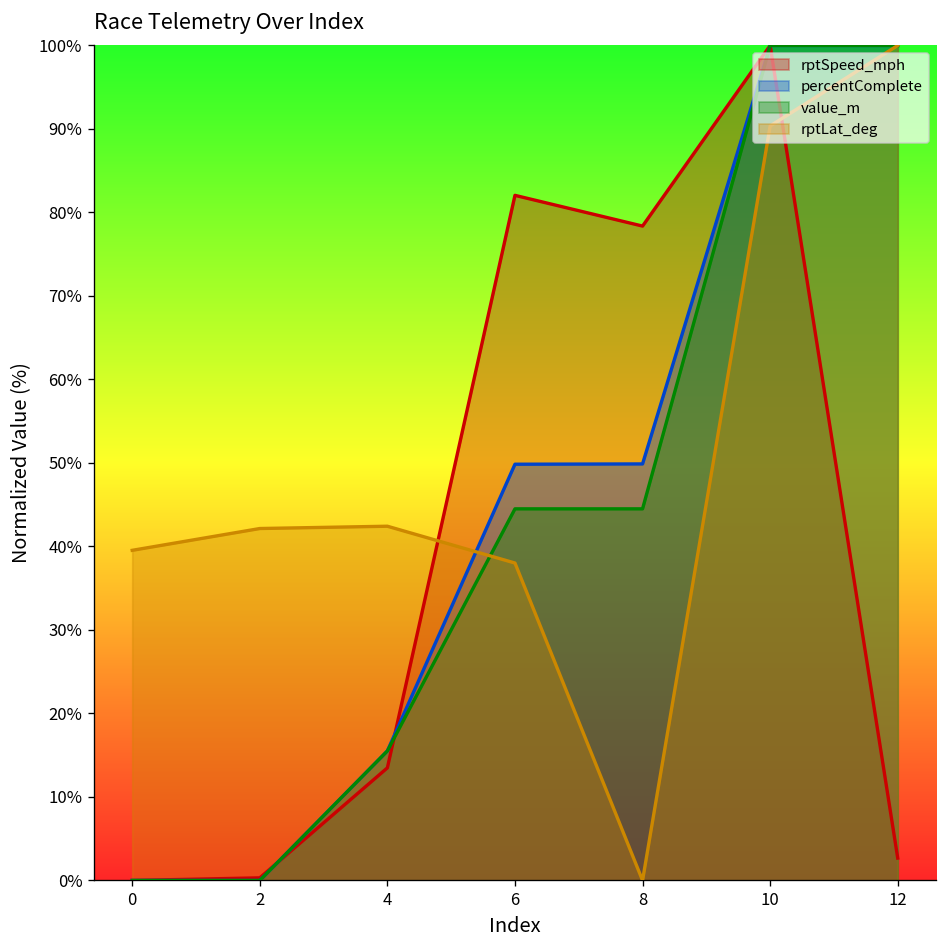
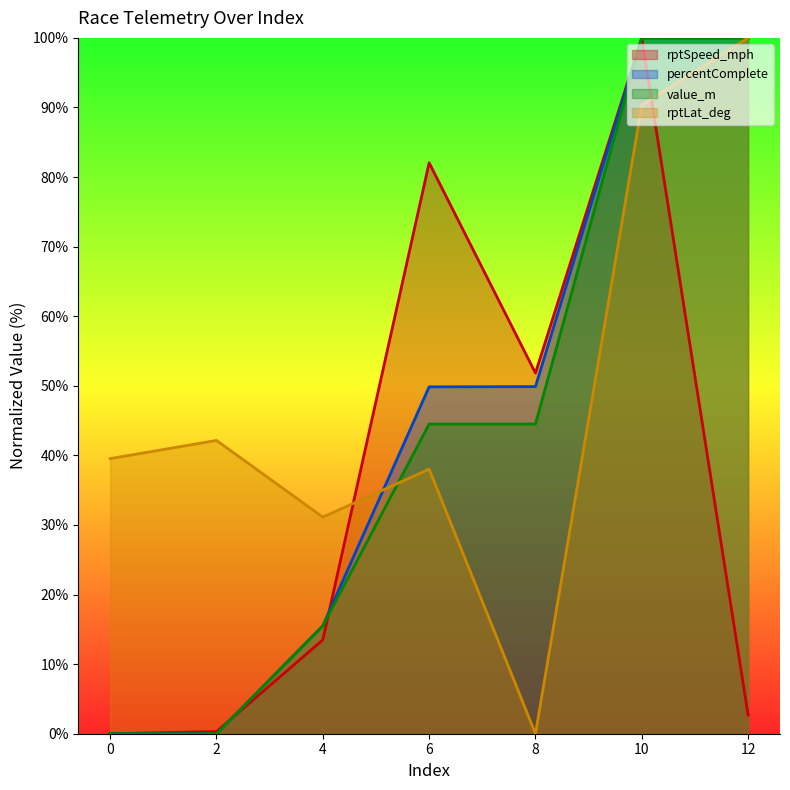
rptLat_deg, 4: 42% -> 31%
rptSpeed_mph, 8: 78% -> 52%
